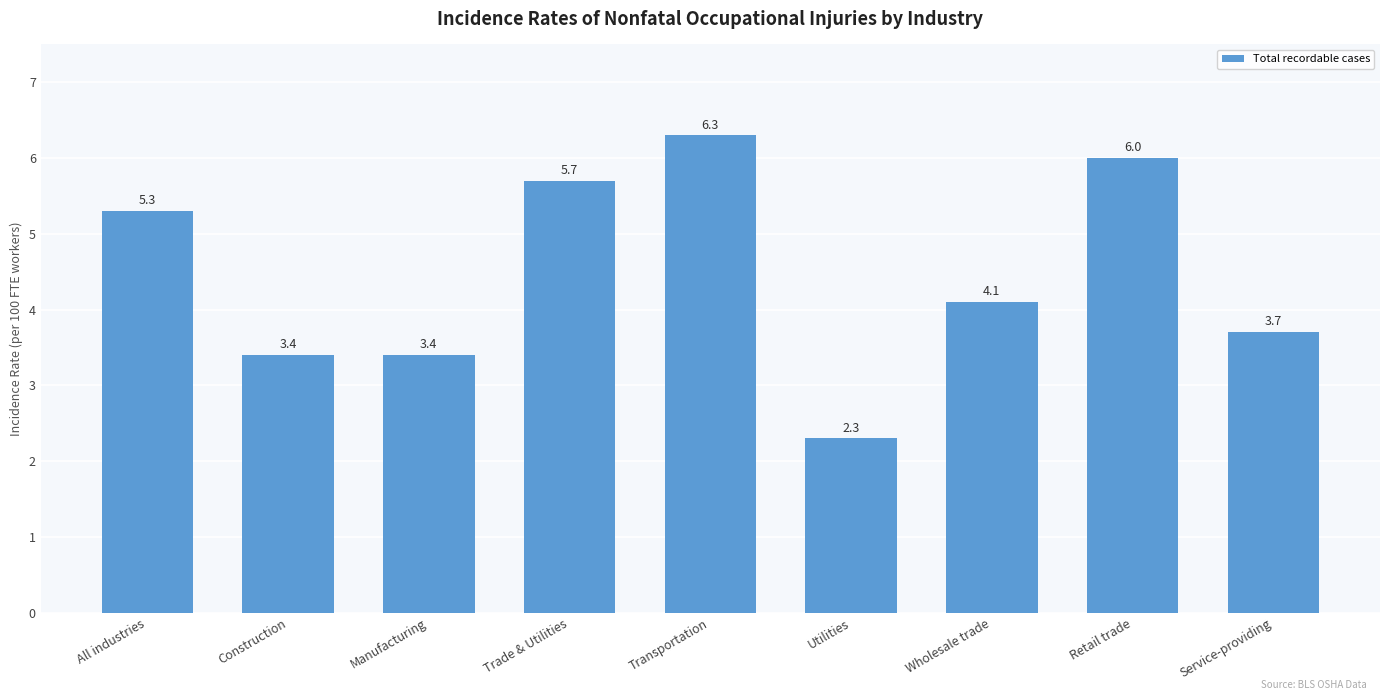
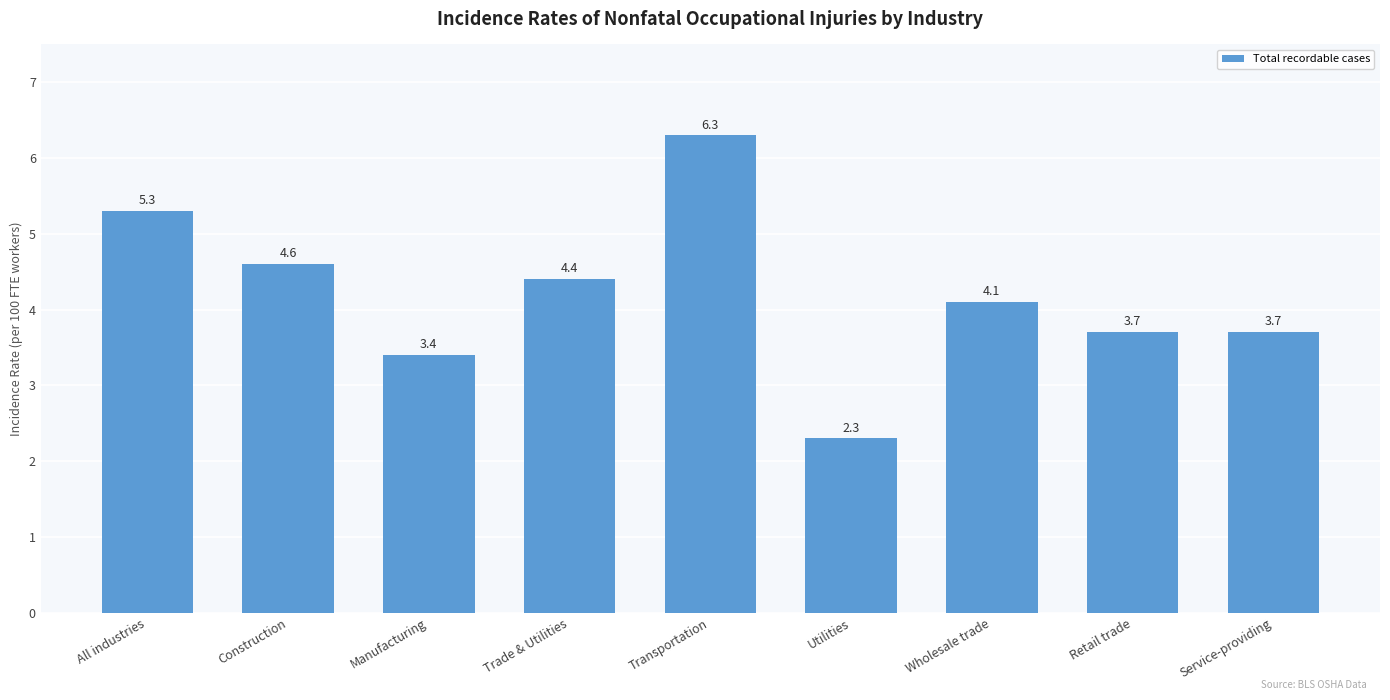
Construction: 3.4 -> 4.6
Trade & Utilities: 5.7 -> 4.4
Retail trade: 6.0 -> 3.7
